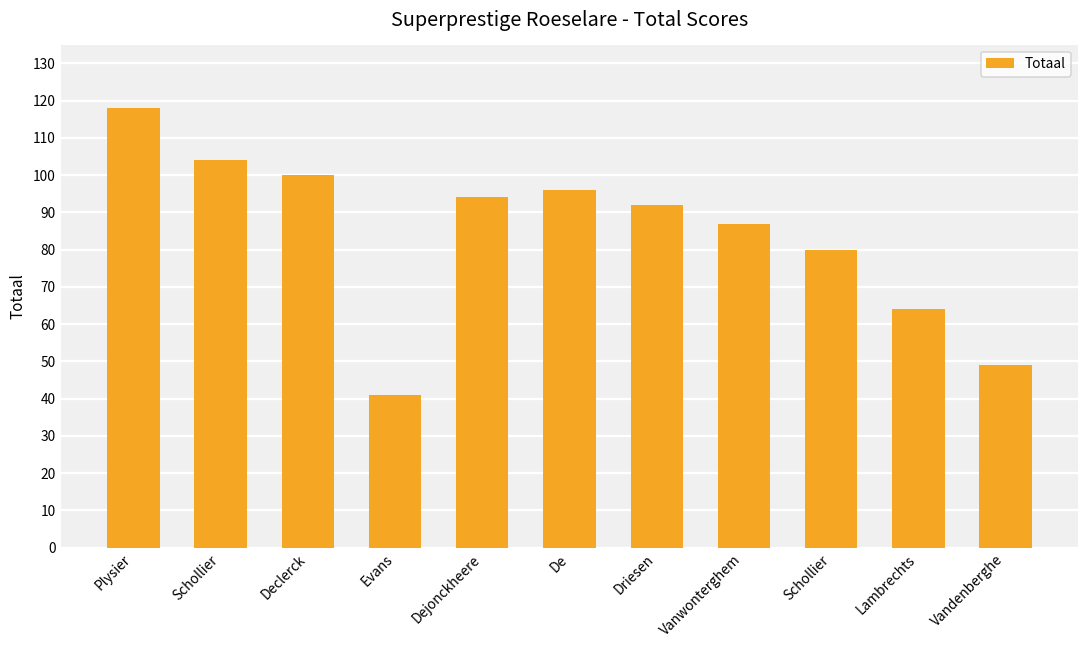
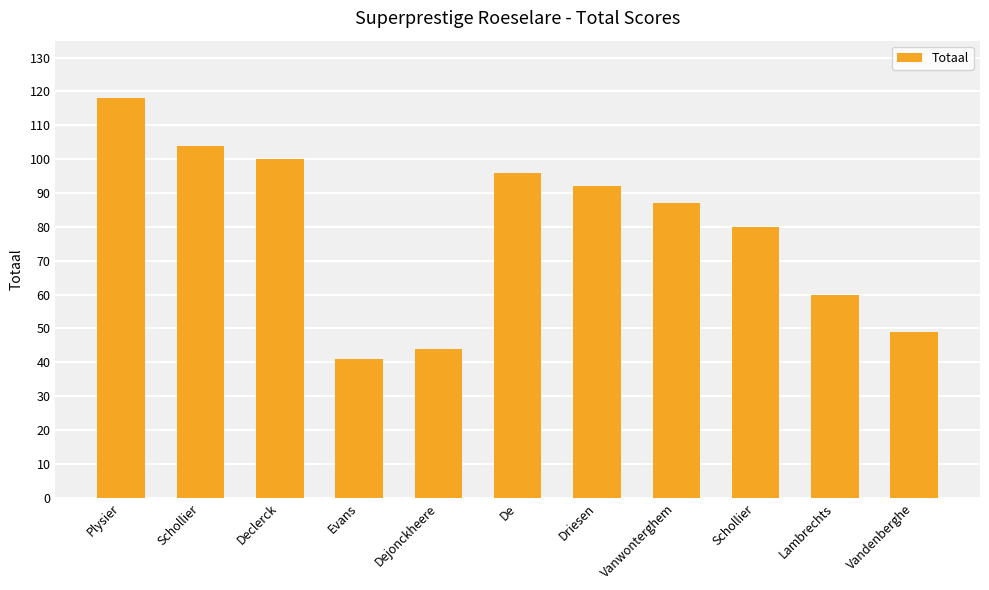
Dejonckheere: 94 -> 44
Lambrechts: 64 -> 60
